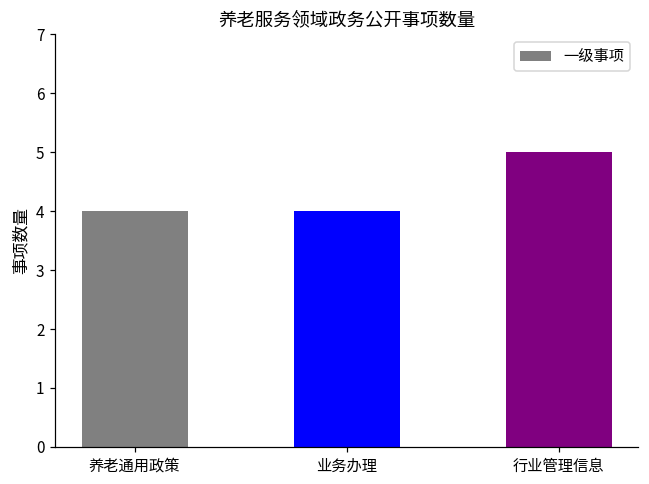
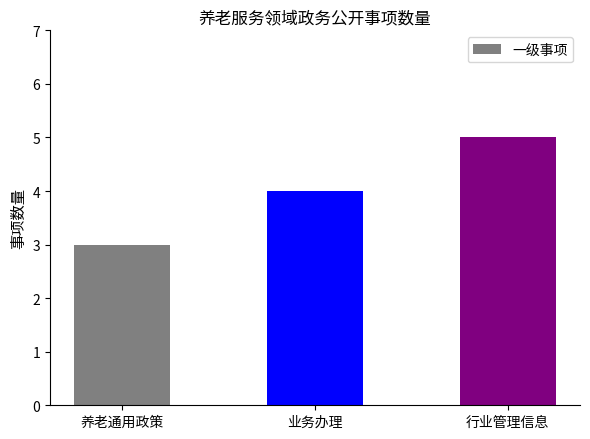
养老通用政策: 4 -> 3
